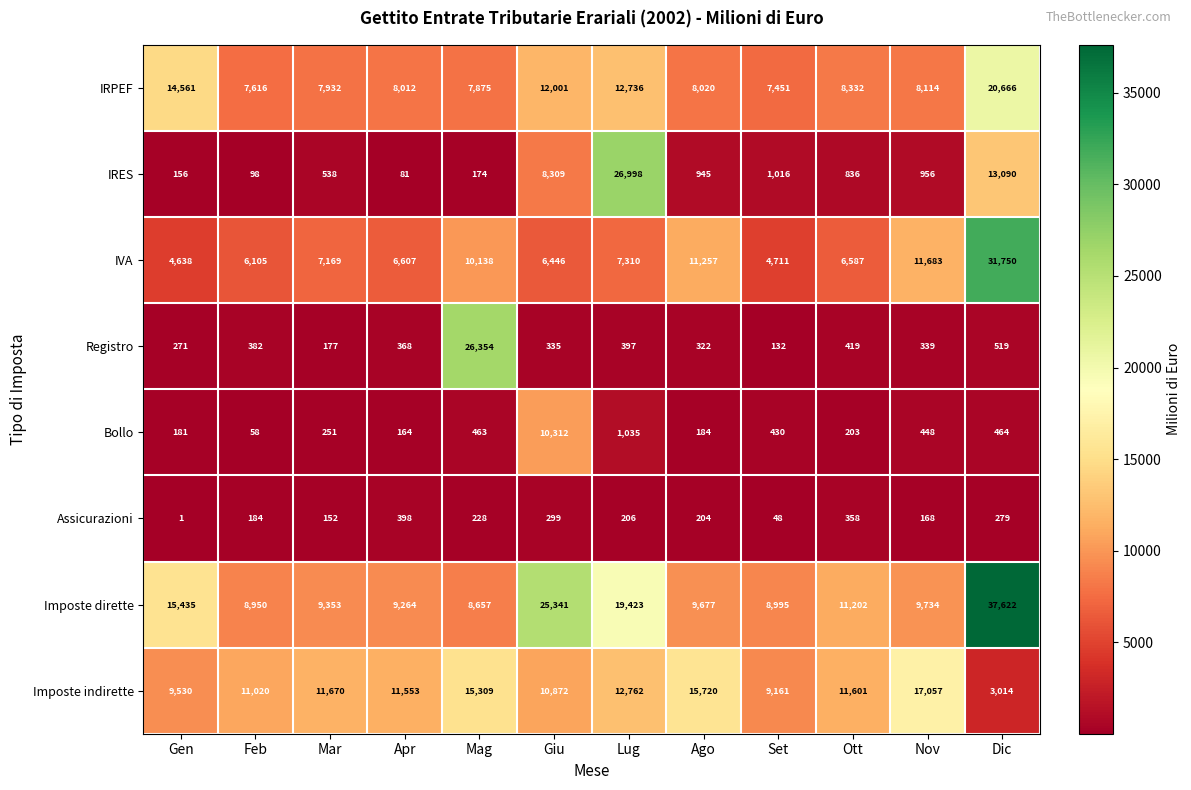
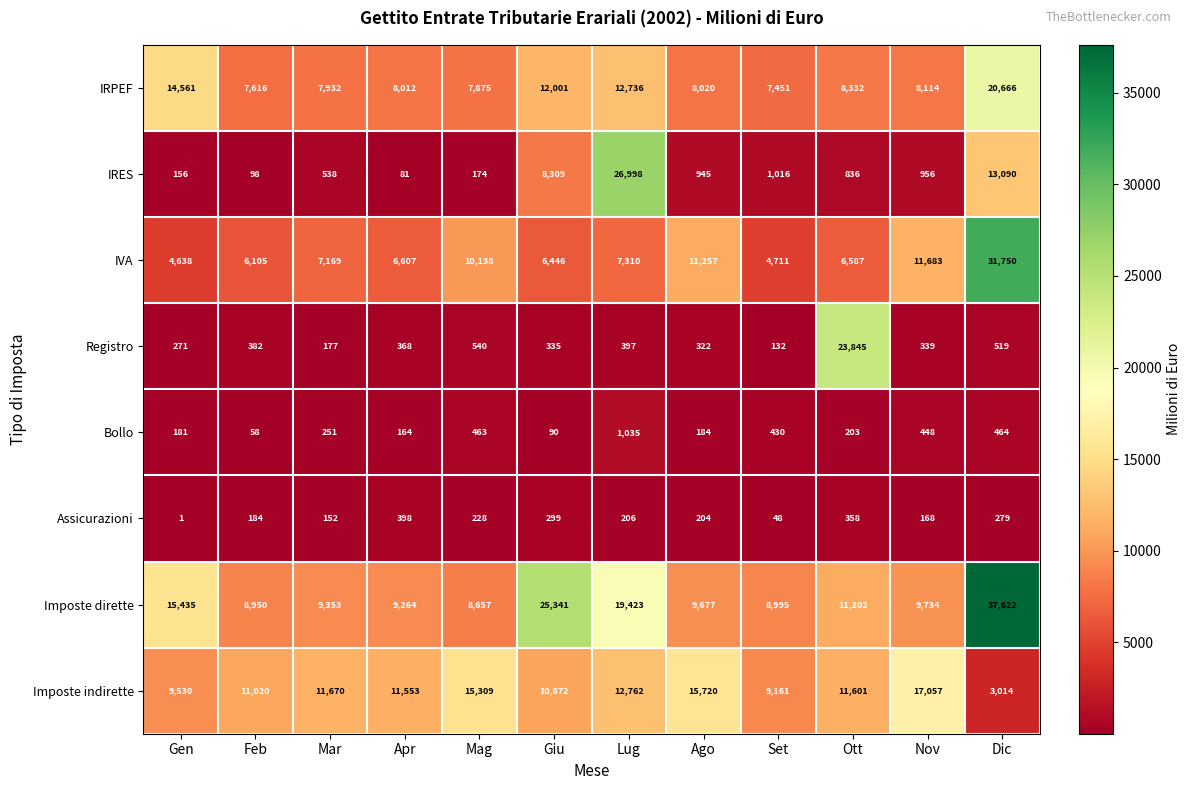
Registro, Mag: 26,354 -> 540
Registro, Ott: 419 -> 23,845
Bollo, Giu: 10,312 -> 90
